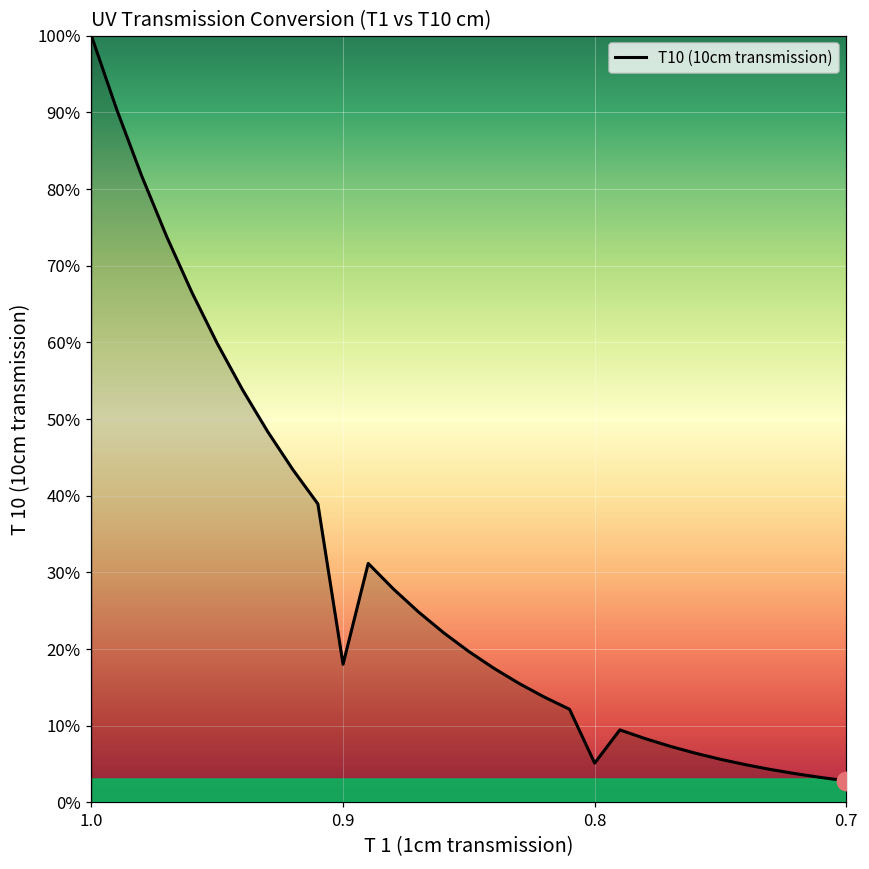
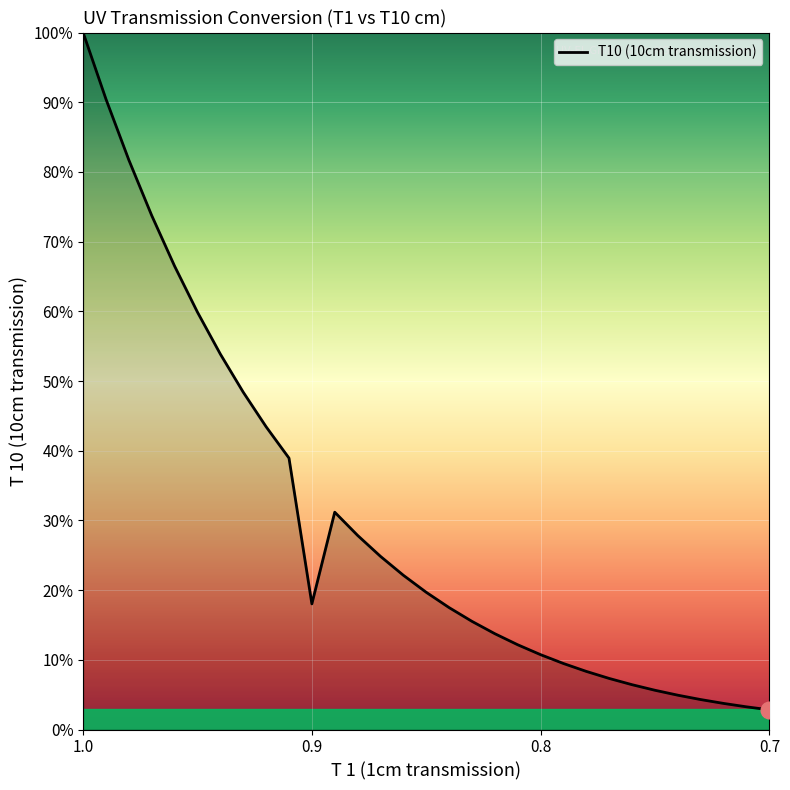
T10 (10cm transmission), 0.8: 5% -> 11%
